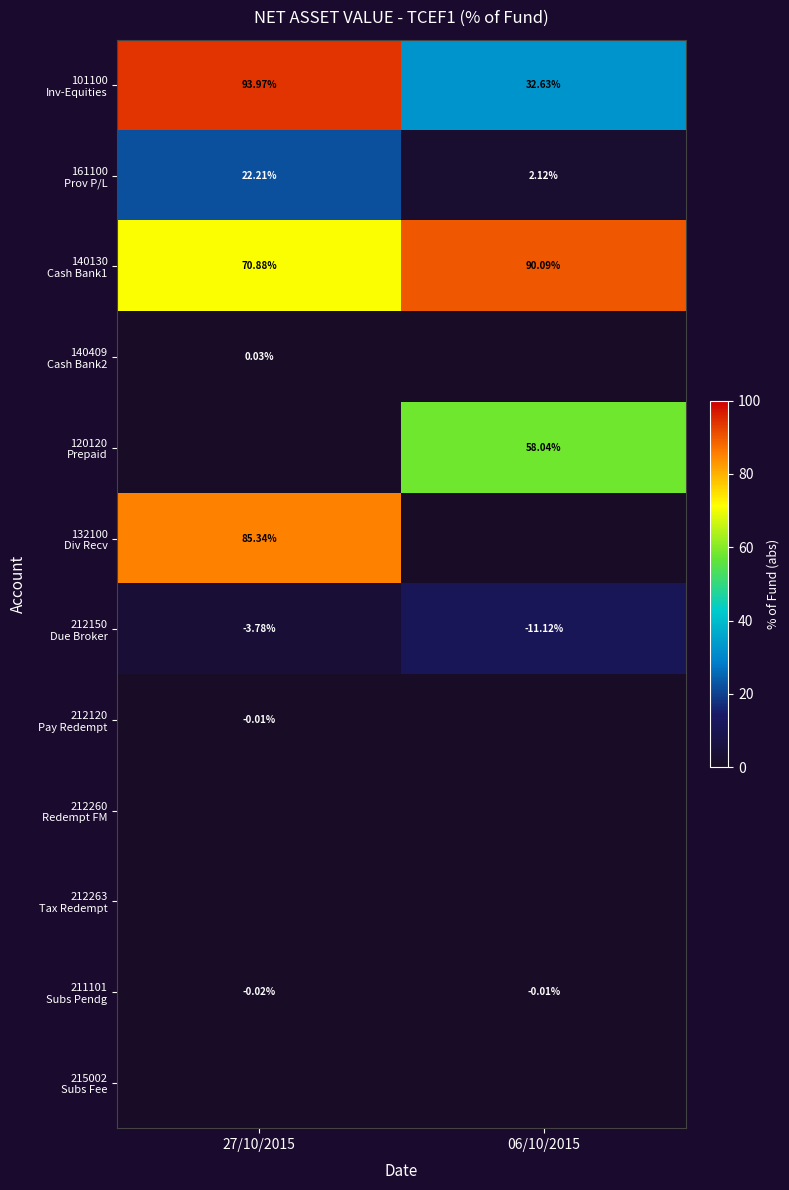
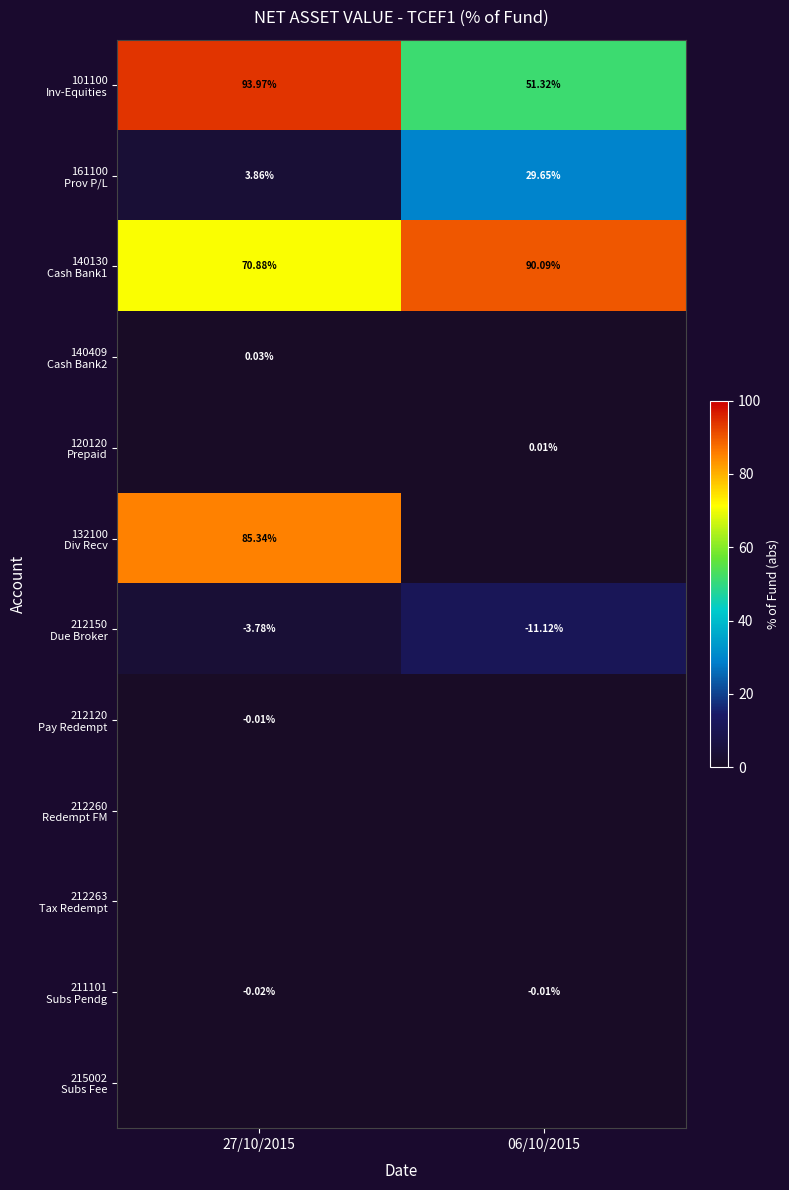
101100 Inv-Equities, 06/10/2015: 32.63% -> 51.32%
161100 Prov P/L, 27/10/2015: 22.21% -> 3.86%
161100 Prov P/L, 06/10/2015: 2.12% -> 29.65%
120120 Prepaid, 06/10/2015: 58.04% -> 0.01%
